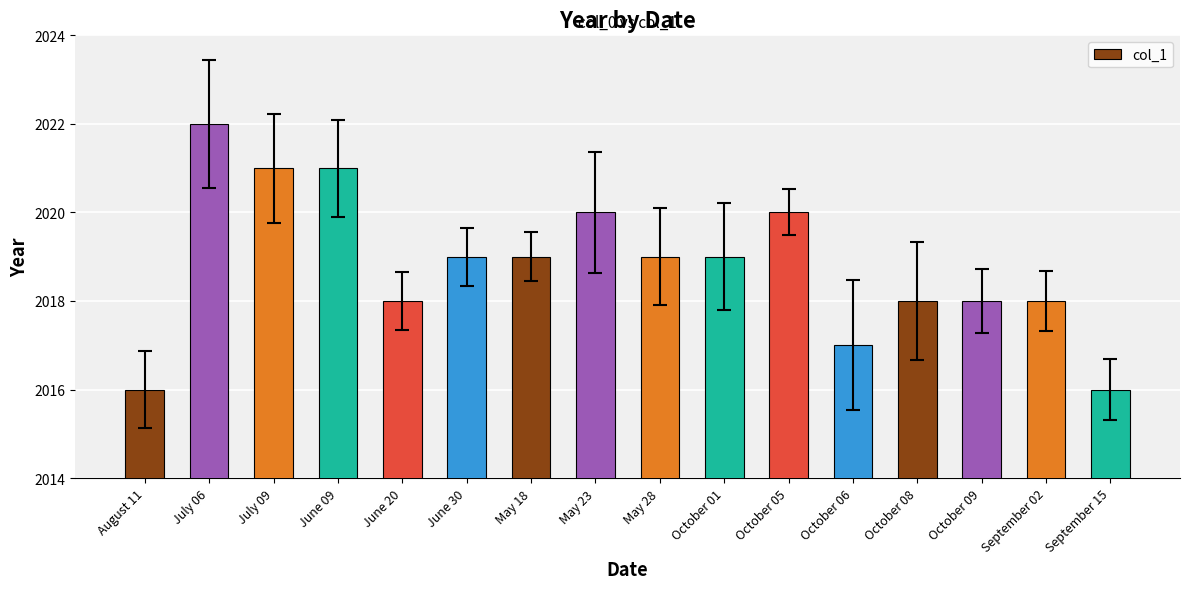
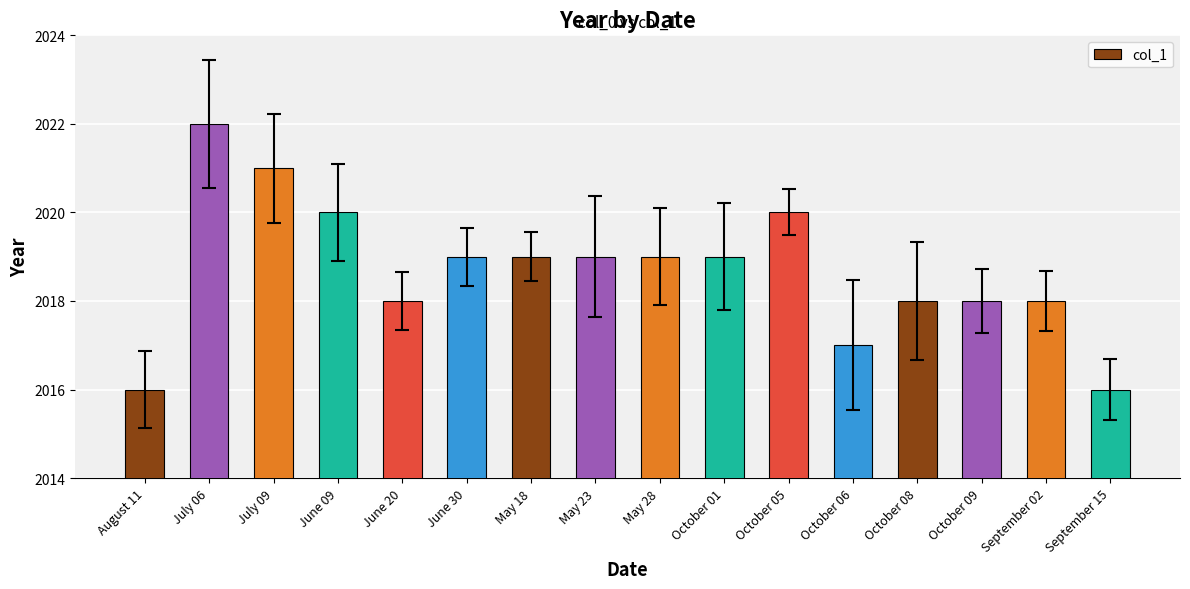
col_1, June 09: 2021 -> 2020
col_1, May 23: 2020 -> 2019
